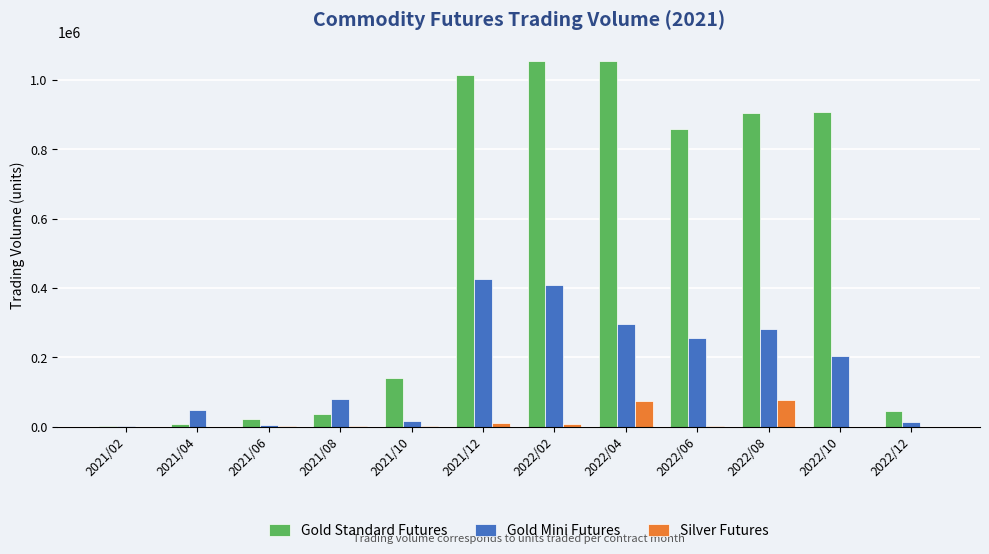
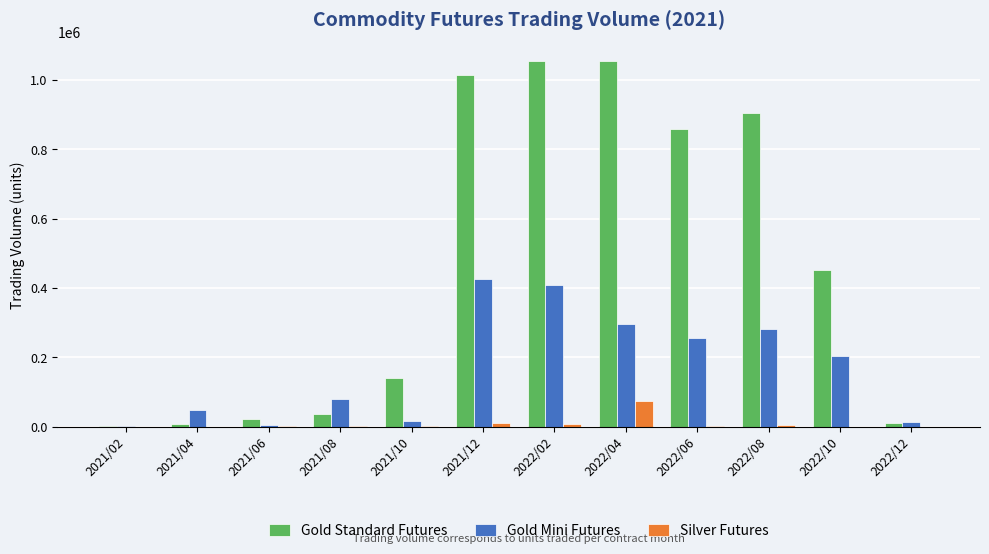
Silver Futures, 2022/08: 80000 -> 0
Gold Standard Futures, 2022/10: 910000 -> 450000
Gold Standard Futures, 2022/12: 50000 -> 10000
